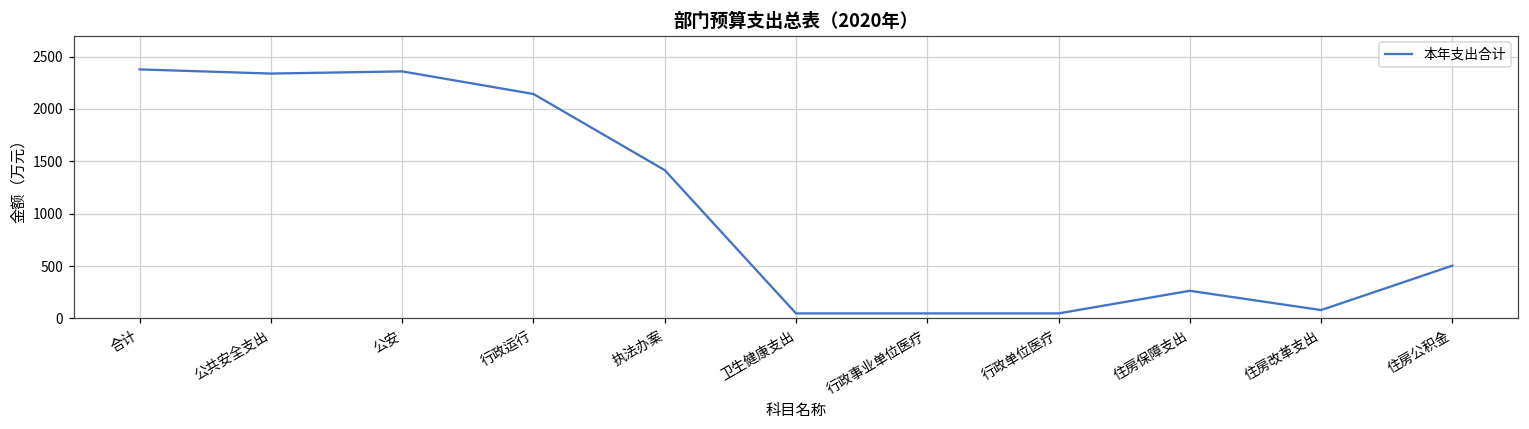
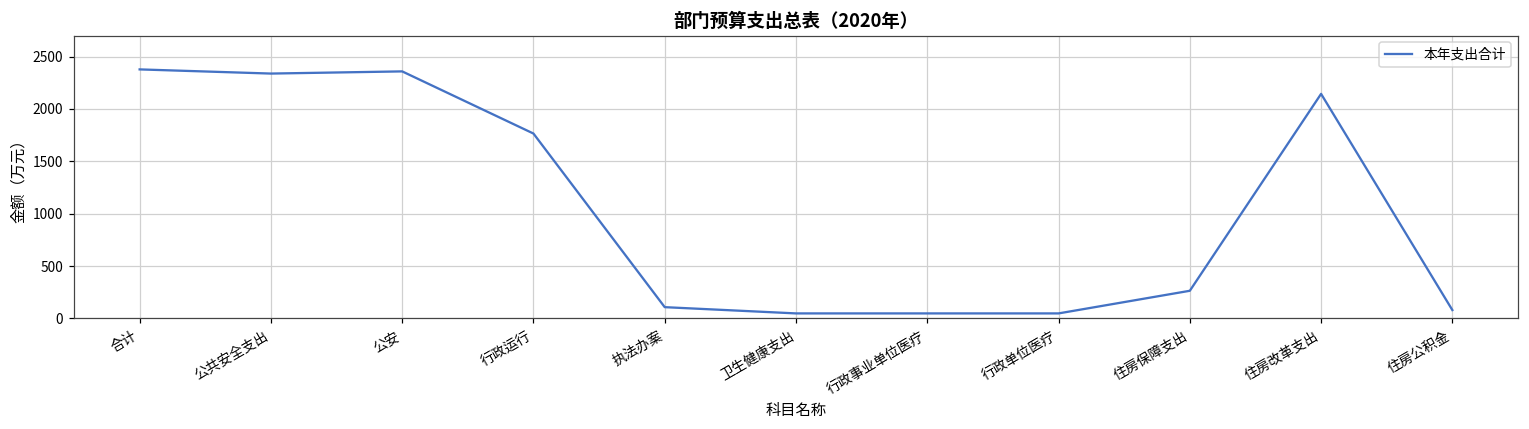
行政运行: 2100 -> 1800
执法办案: 1400 -> 100
住房改革支出: 100 -> 2100
住房公积金: 500 -> 100
